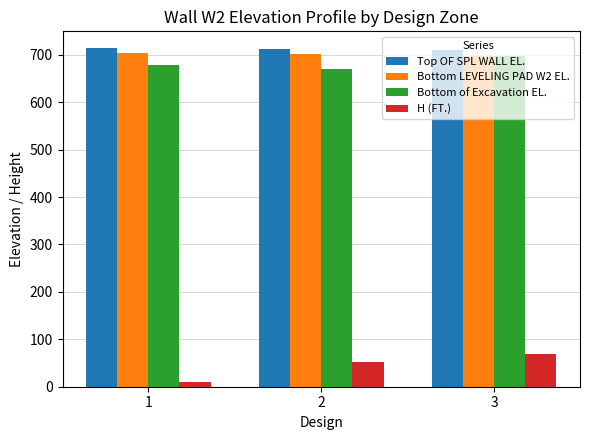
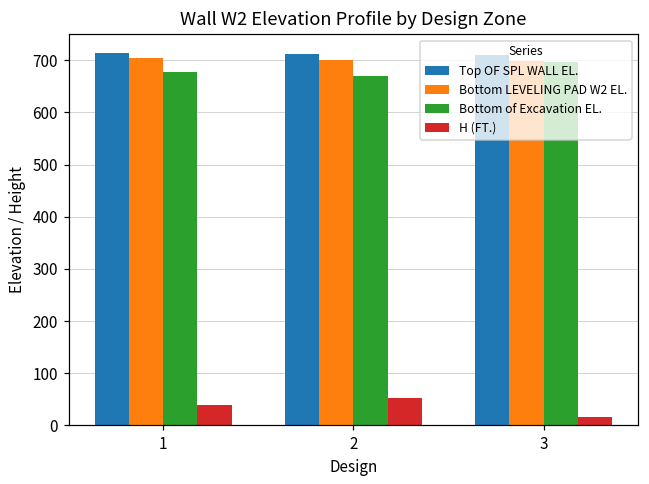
H (FT.), 1: 10 -> 40
H (FT.), 3: 70 -> 20
